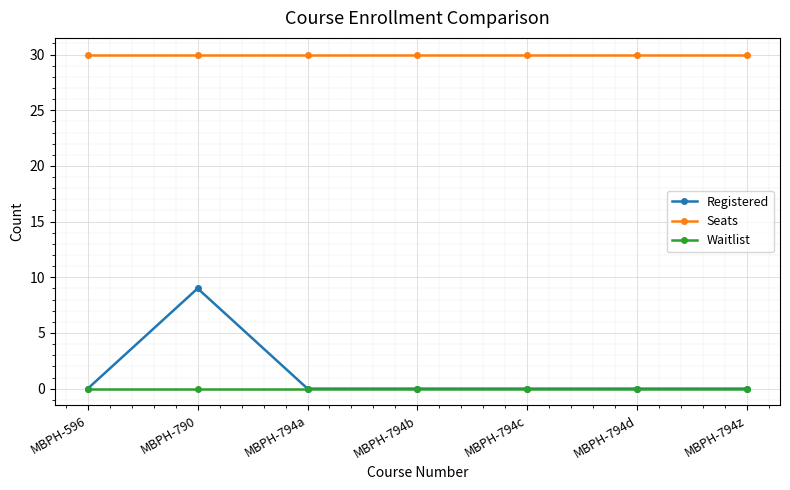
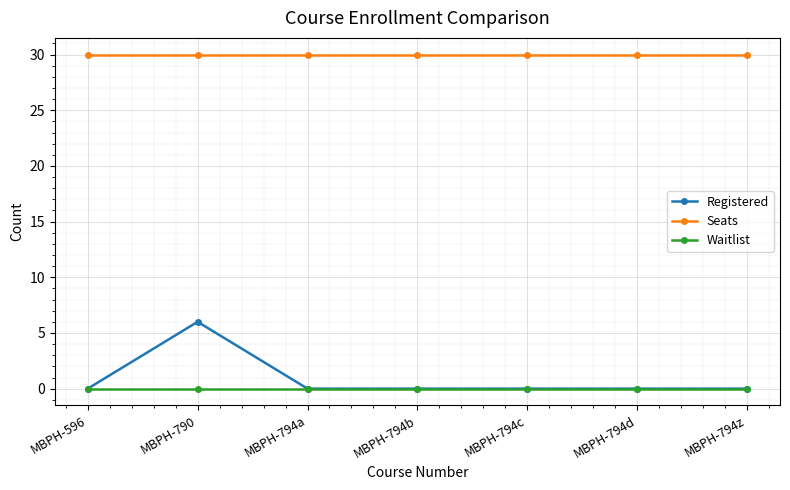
Registered, MBPH-790: 9 -> 6
